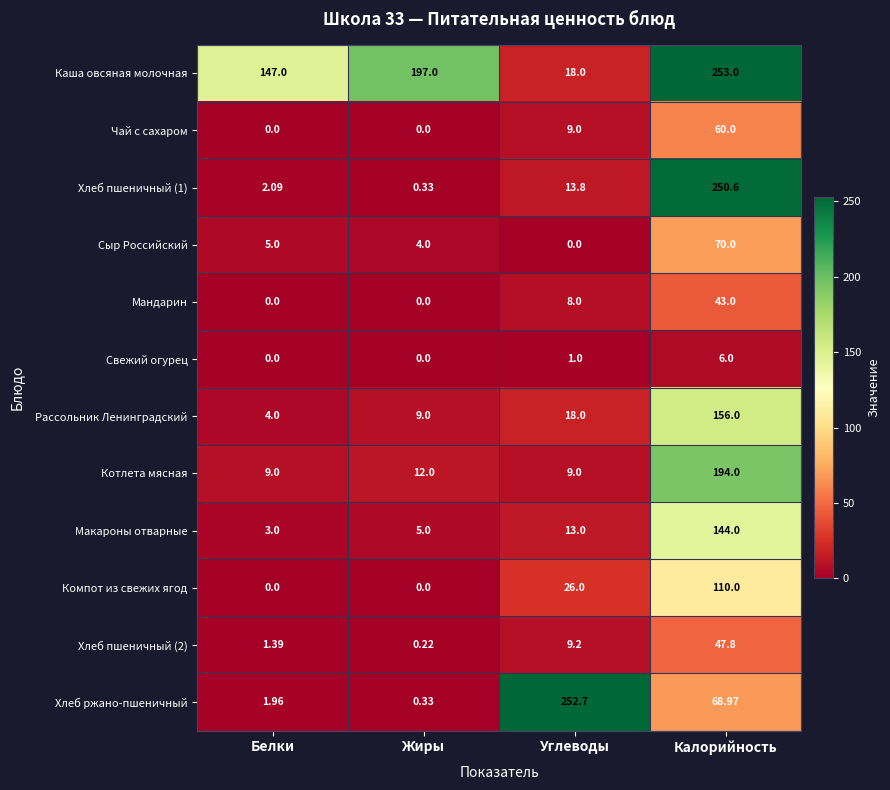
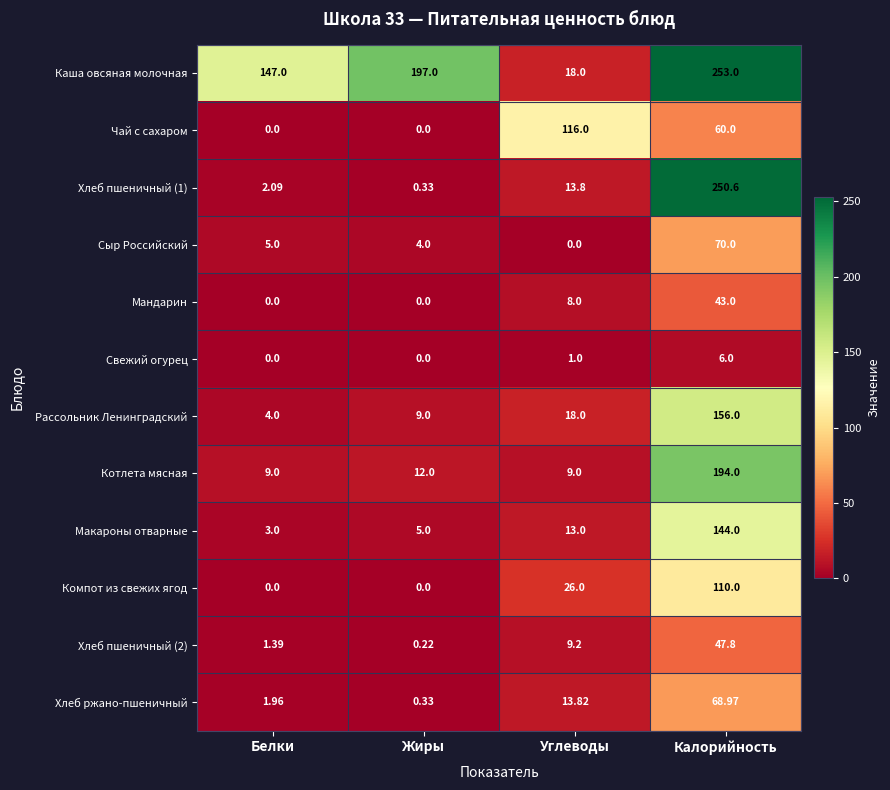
Чай с сахаром, Углеводы: 9.0 -> 116.0
Хлеб ржано-пшеничный, Углеводы: 252.7 -> 13.82
